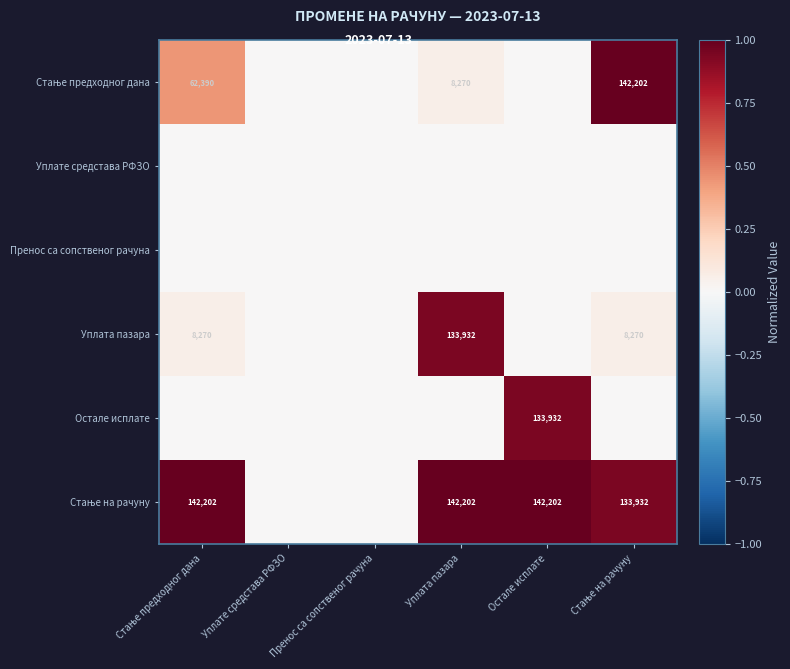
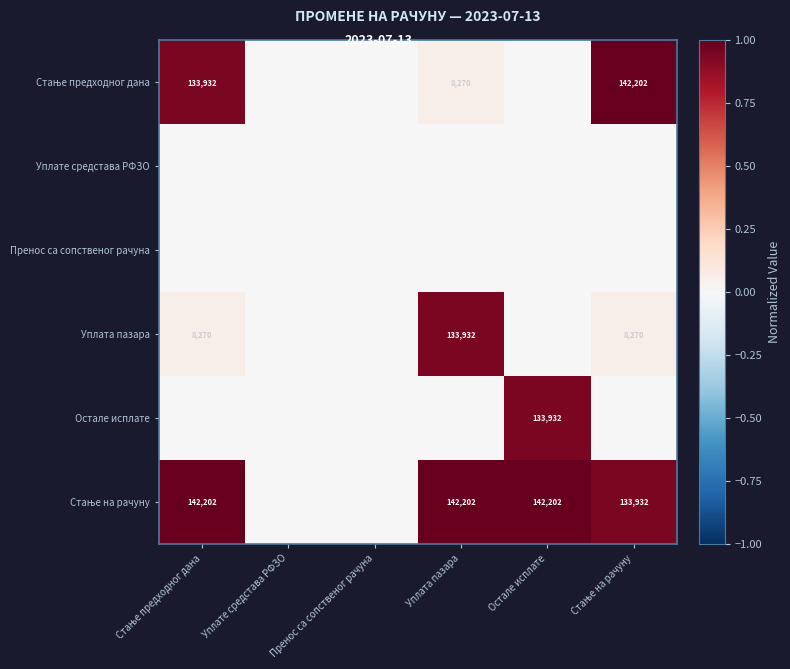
Стање предходног дана, Стање предходног дана: 62,390 -> 133,932
